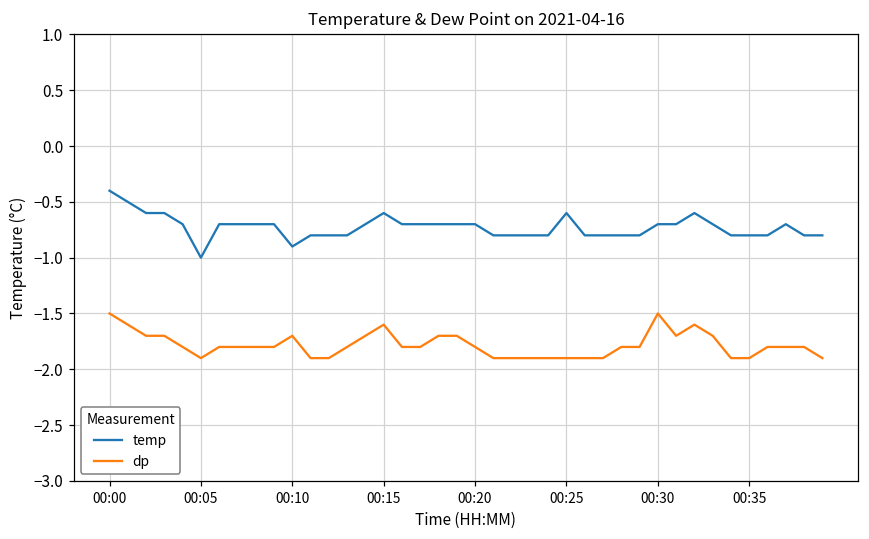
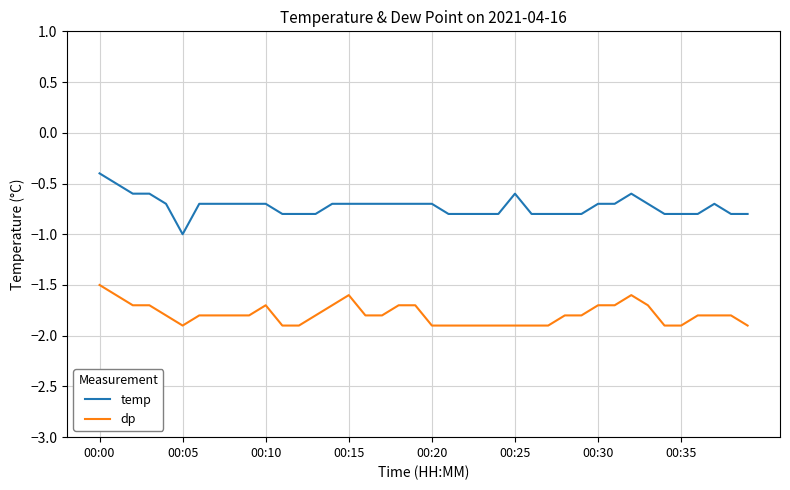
temp, 00:10: -0.9 -> -0.7
temp, 00:15: -0.6 -> -0.7
dp, 00:20: -1.8 -> -1.9
dp, 00:30: -1.5 -> -1.7
